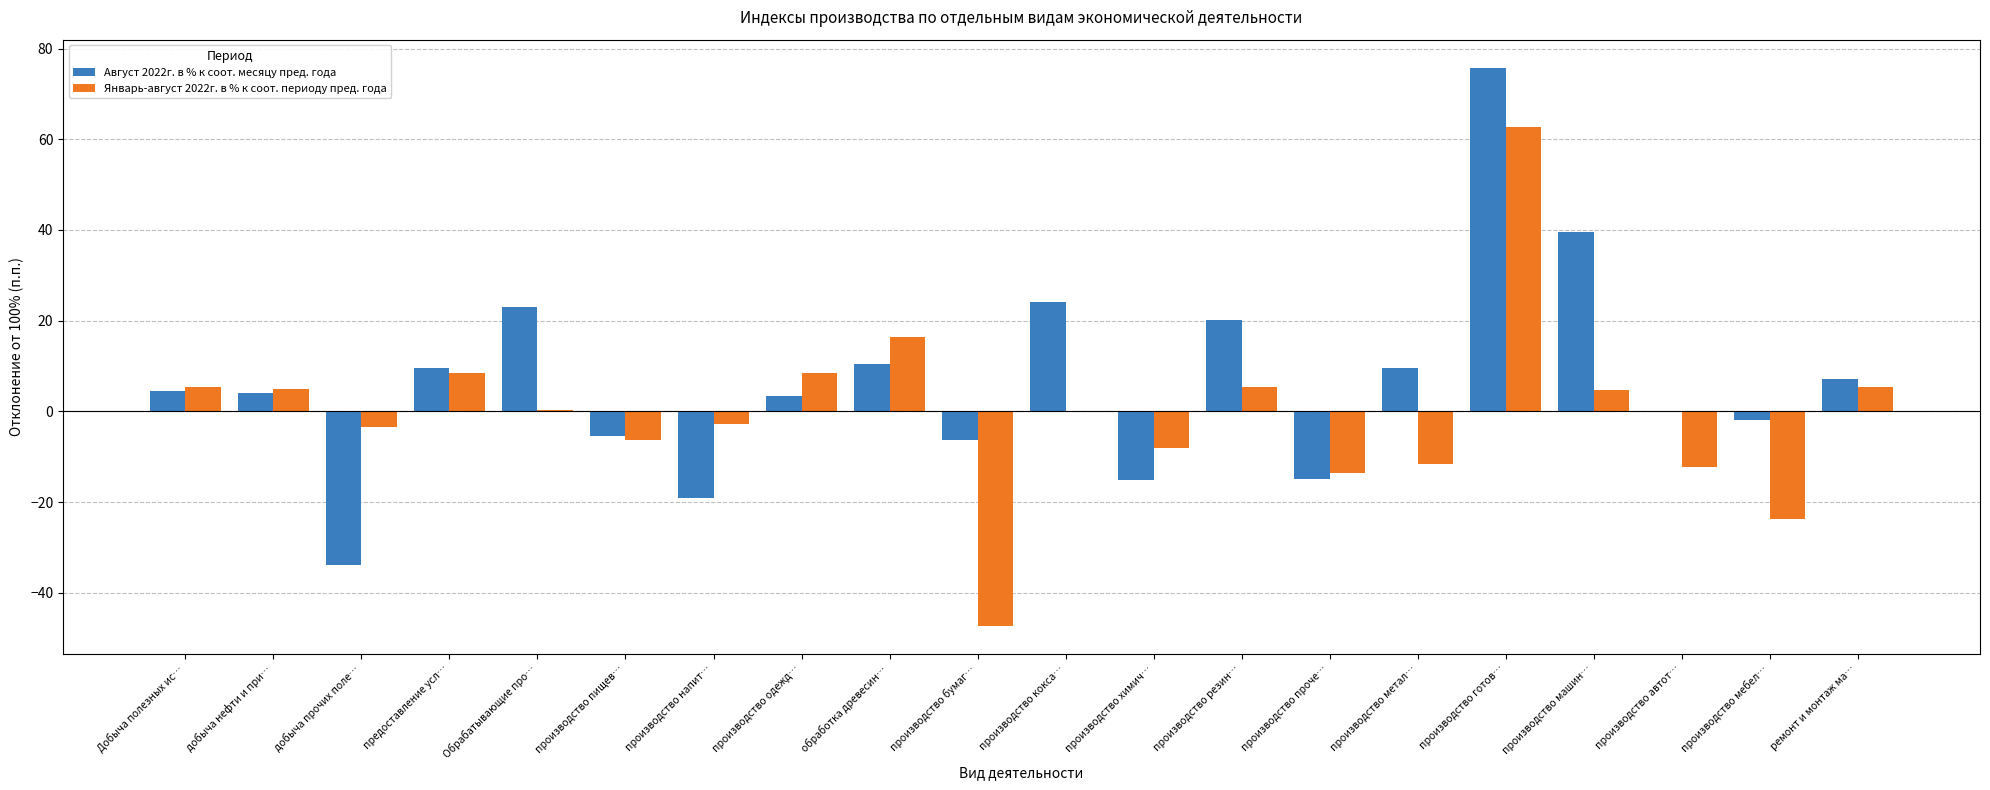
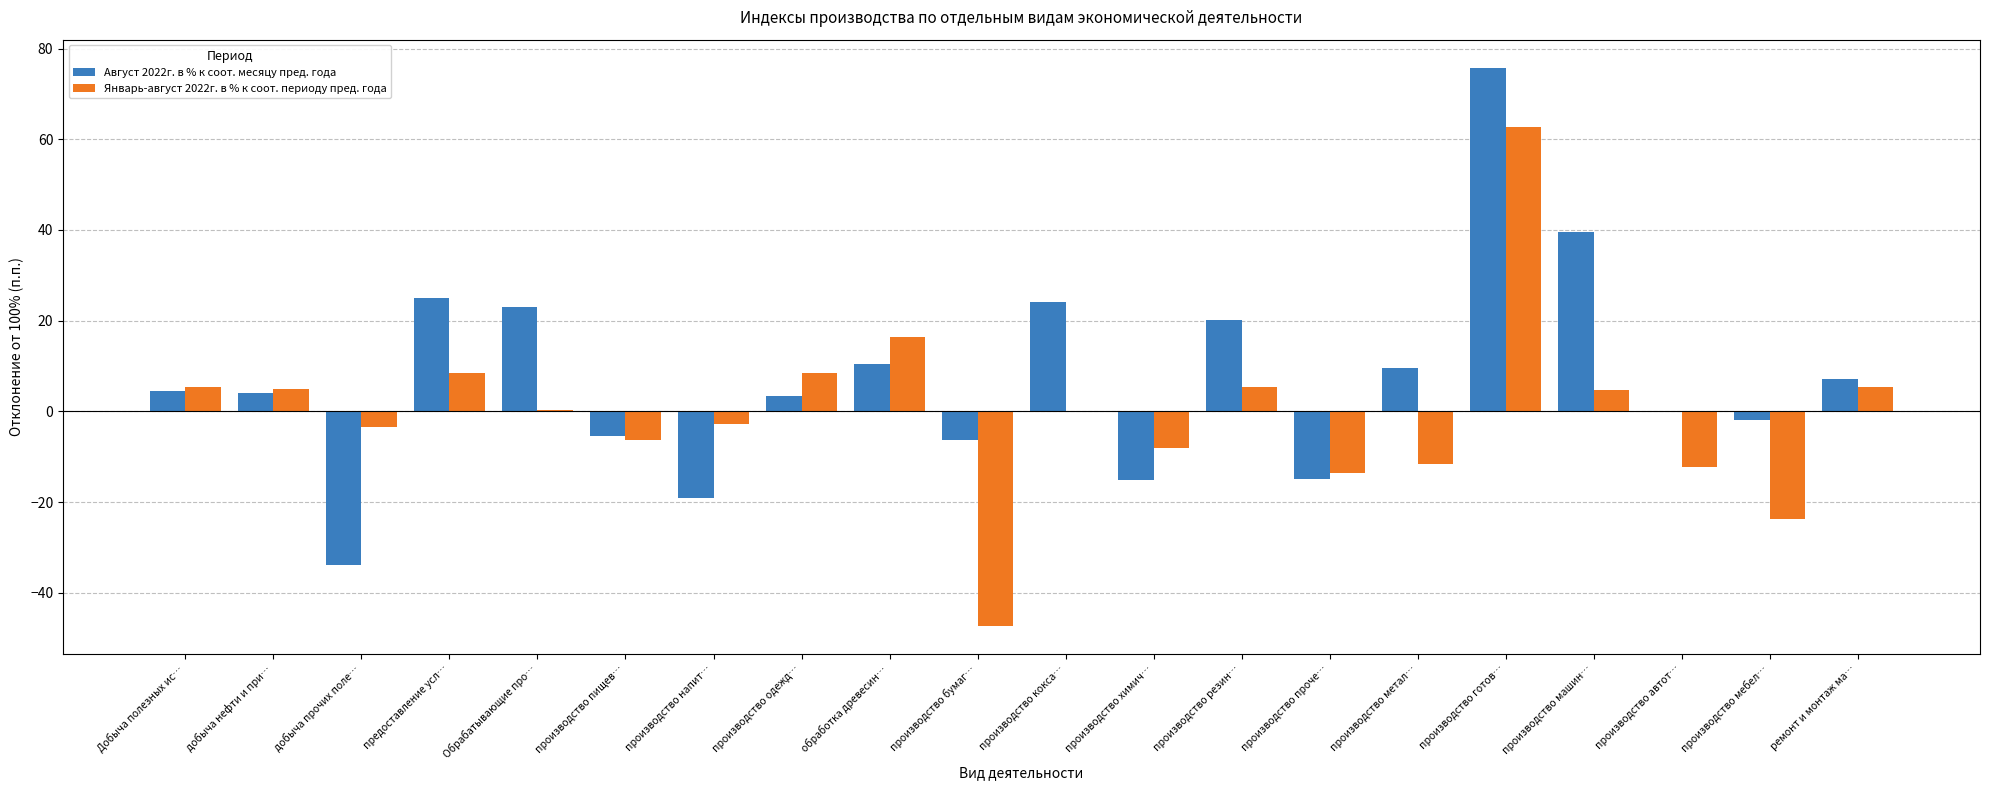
Август 2022г. в % к соот. месяцу пред. года, предоставление усл…: 10 -> 25
